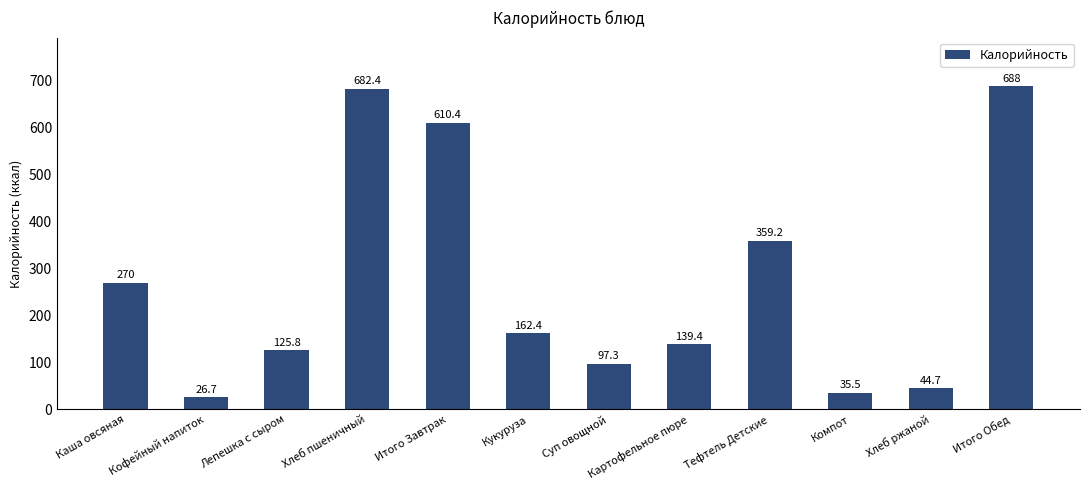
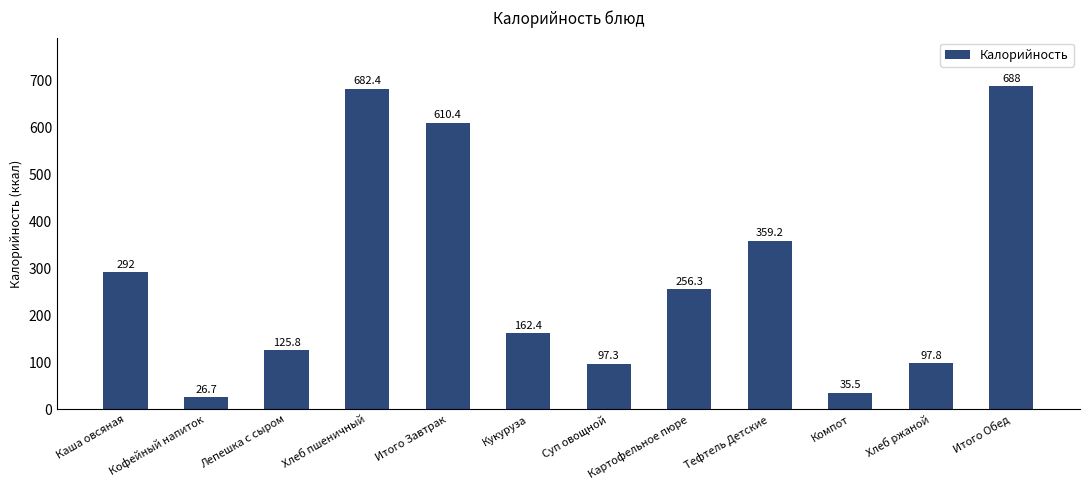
Каша овсяная: 270 -> 292
Картофельное пюре: 139.4 -> 256.3
Хлеб ржаной: 44.7 -> 97.8
